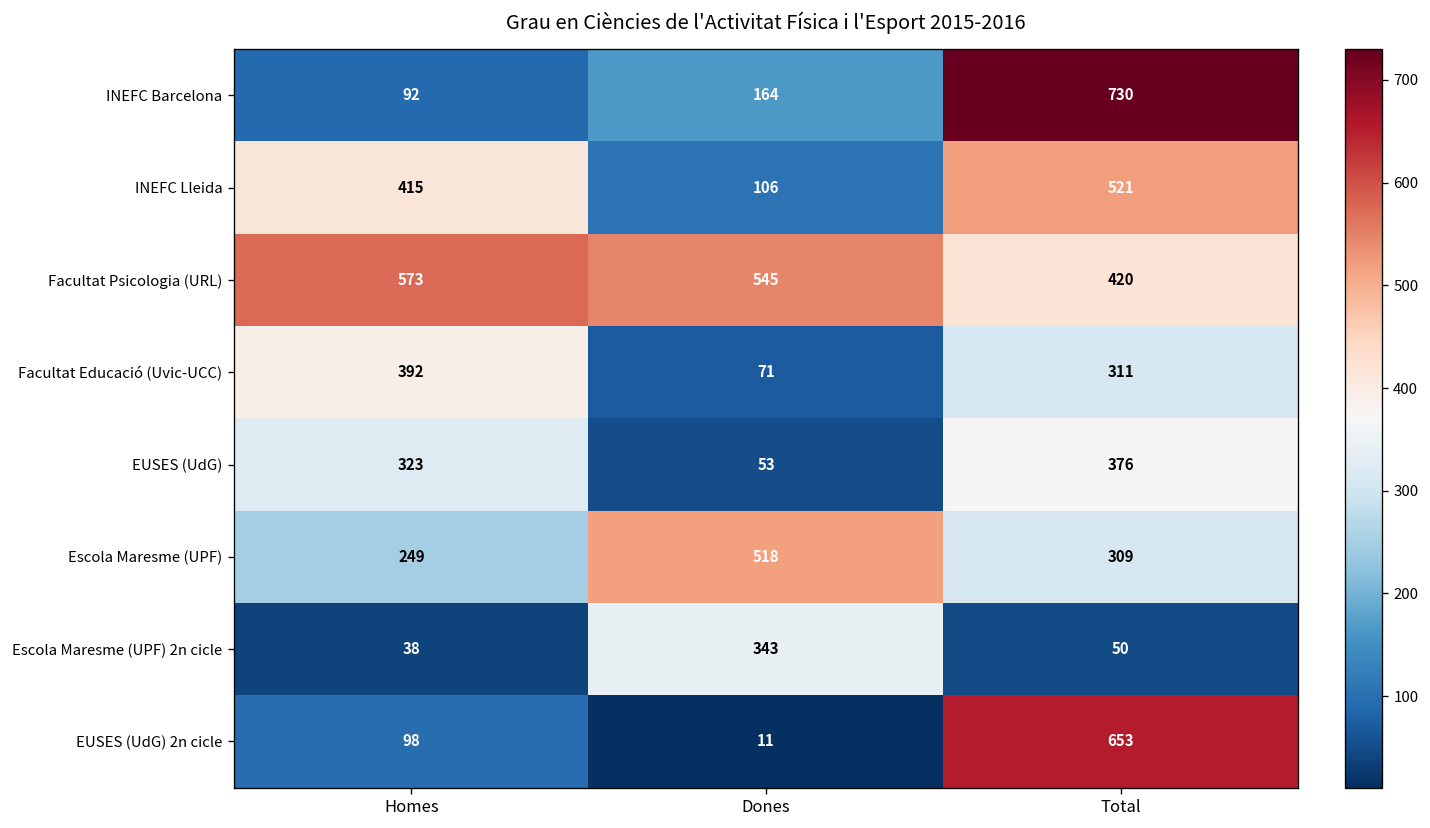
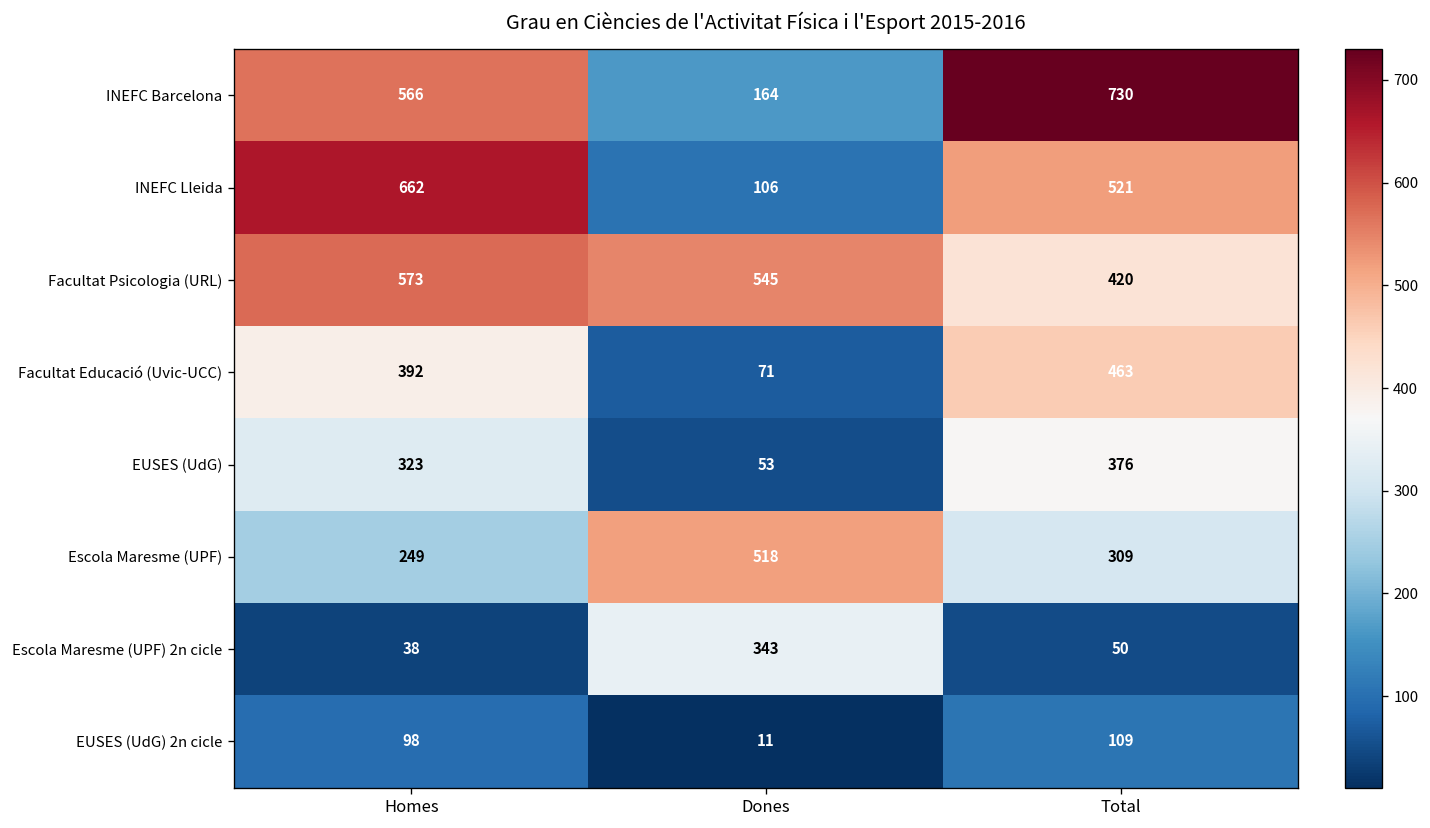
INEFC Barcelona, Homes: 92 -> 566
INEFC Lleida, Homes: 415 -> 662
Facultat Educació (Uvic-UCC), Total: 311 -> 463
EUSES (UdG) 2n cicle, Total: 653 -> 109
